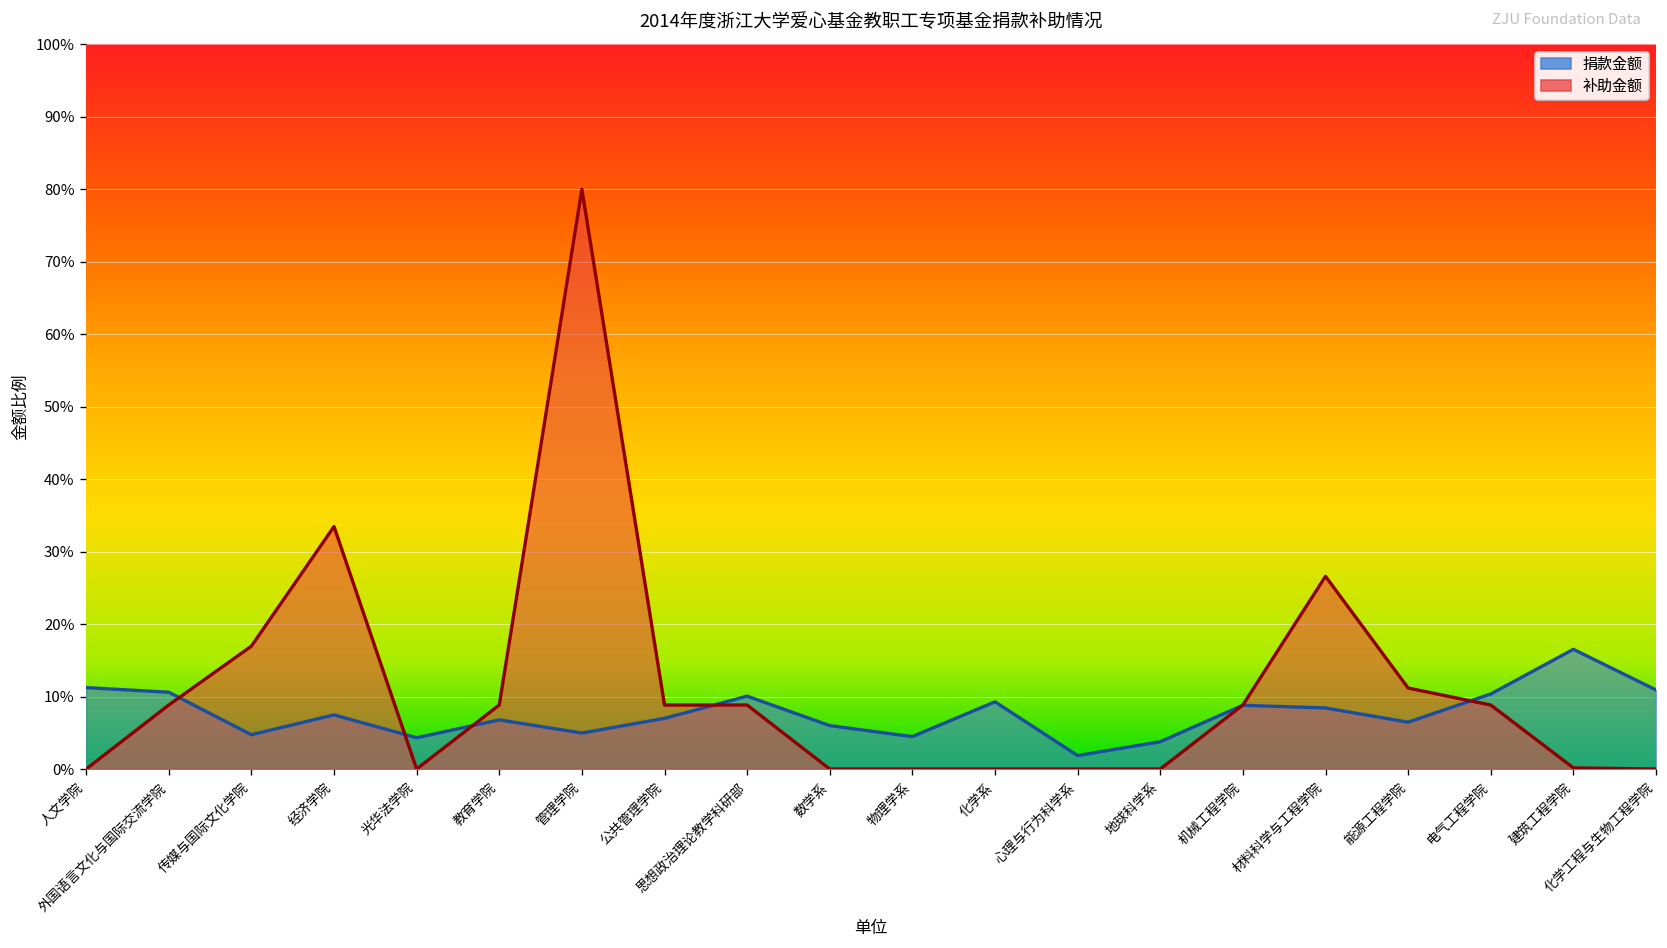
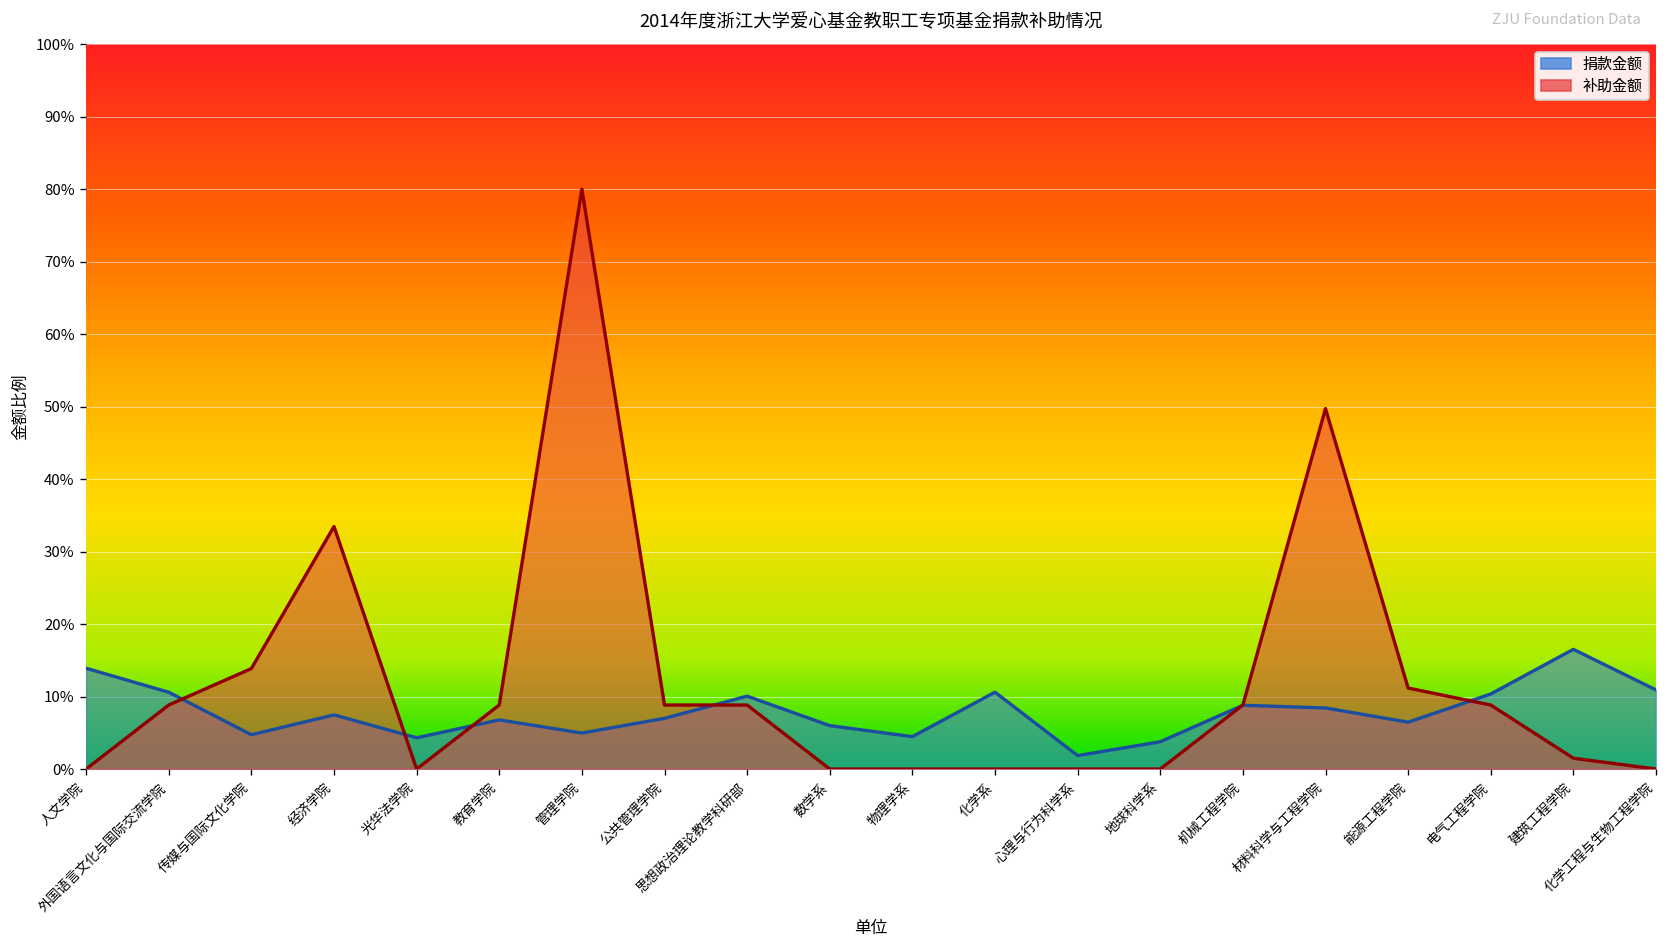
捐款金额, 人文学院: 11% -> 14%
补助金额, 传媒与国际文化学院: 17% -> 14%
捐款金额, 化学系: 9% -> 11%
补助金额, 材料科学与工程学院: 27% -> 50%
补助金额, 建筑工程学院: 0% -> 1%
